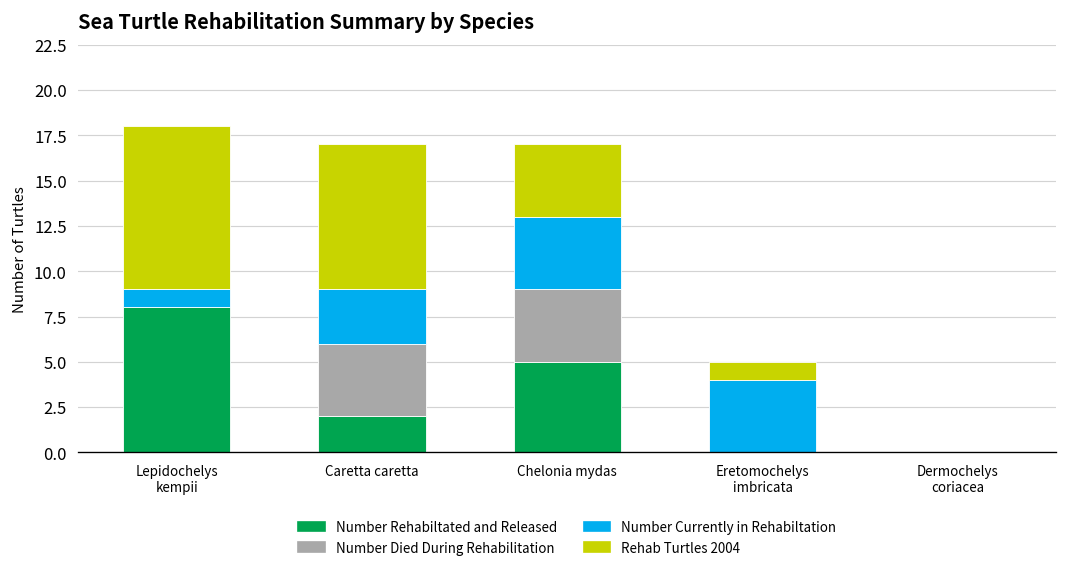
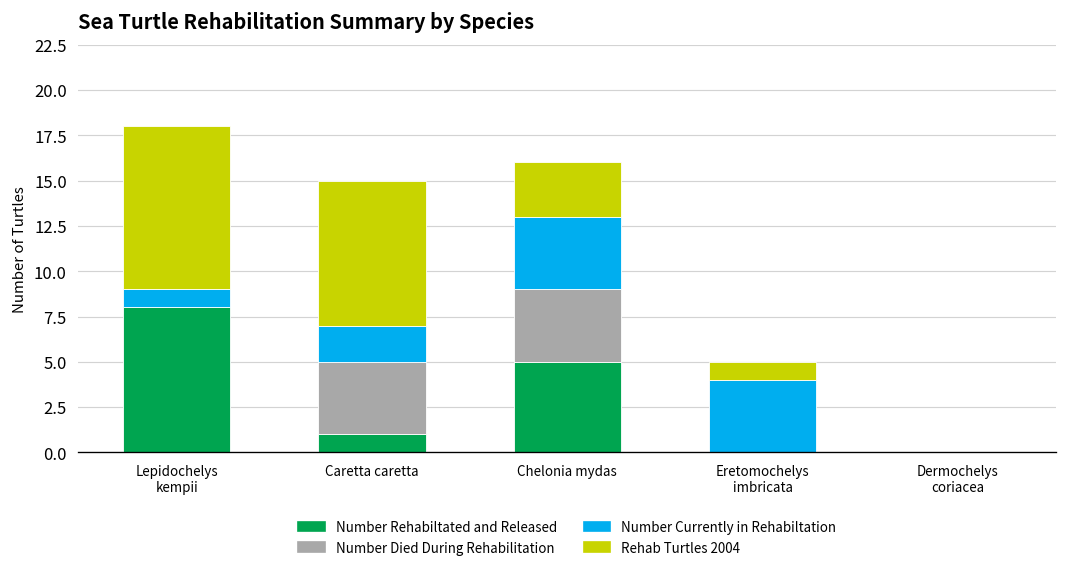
Number Rehabiltated and Released, Caretta caretta: 2 -> 1
Number Currently in Rehabiltation, Caretta caretta: 3 -> 2
Rehab Turtles 2004, Chelonia mydas: 4 -> 3
